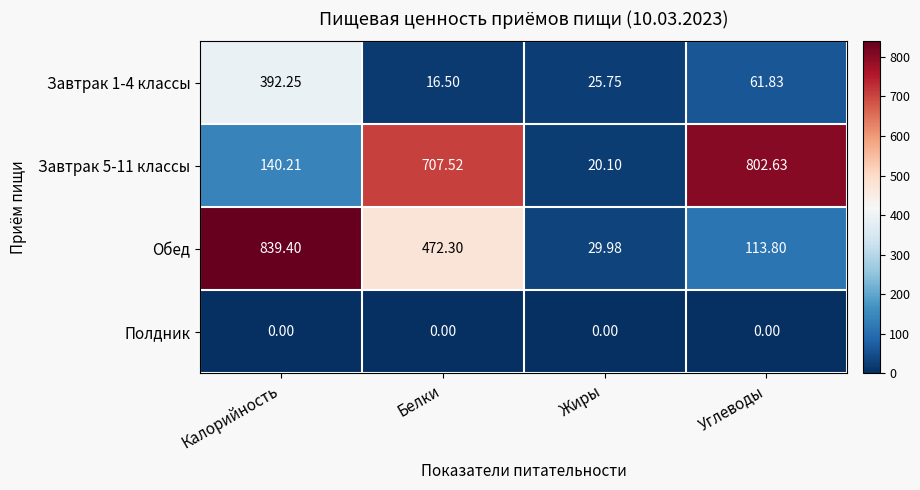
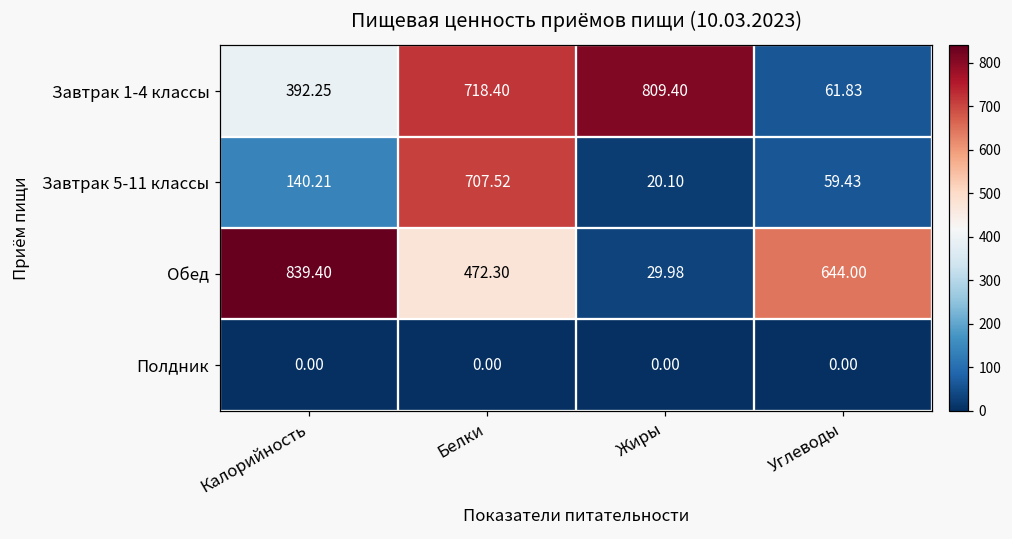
Завтрак 1-4 классы, Белки: 16.50 -> 718.40
Завтрак 1-4 классы, Жиры: 25.75 -> 809.40
Завтрак 5-11 классы, Углеводы: 802.63 -> 59.43
Обед, Углеводы: 113.80 -> 644.00
